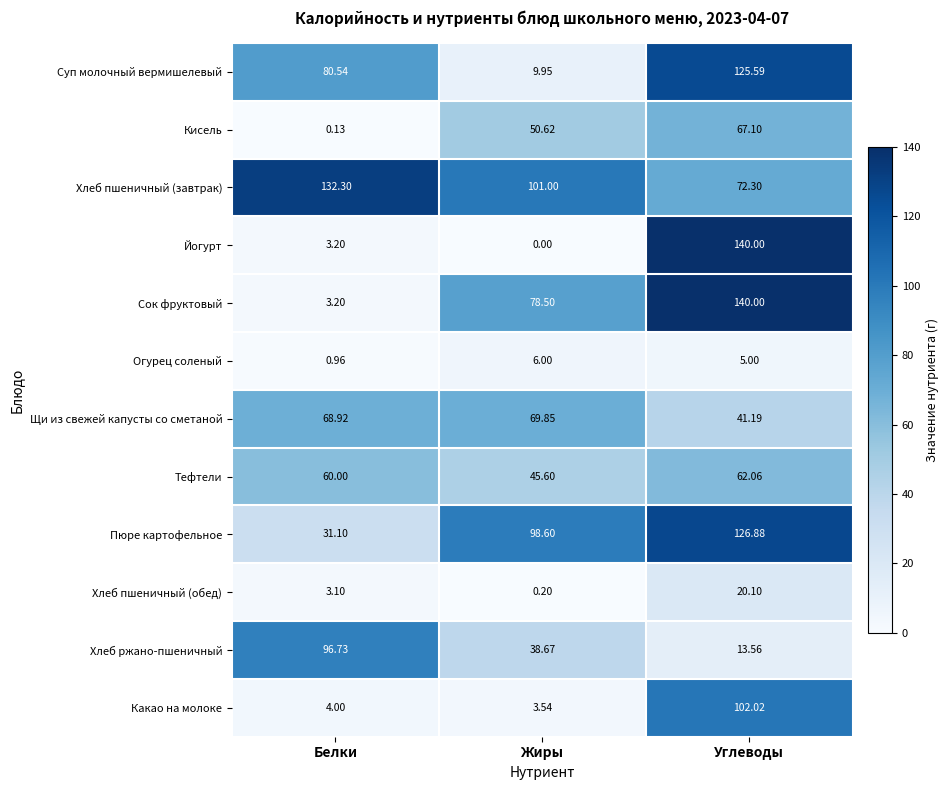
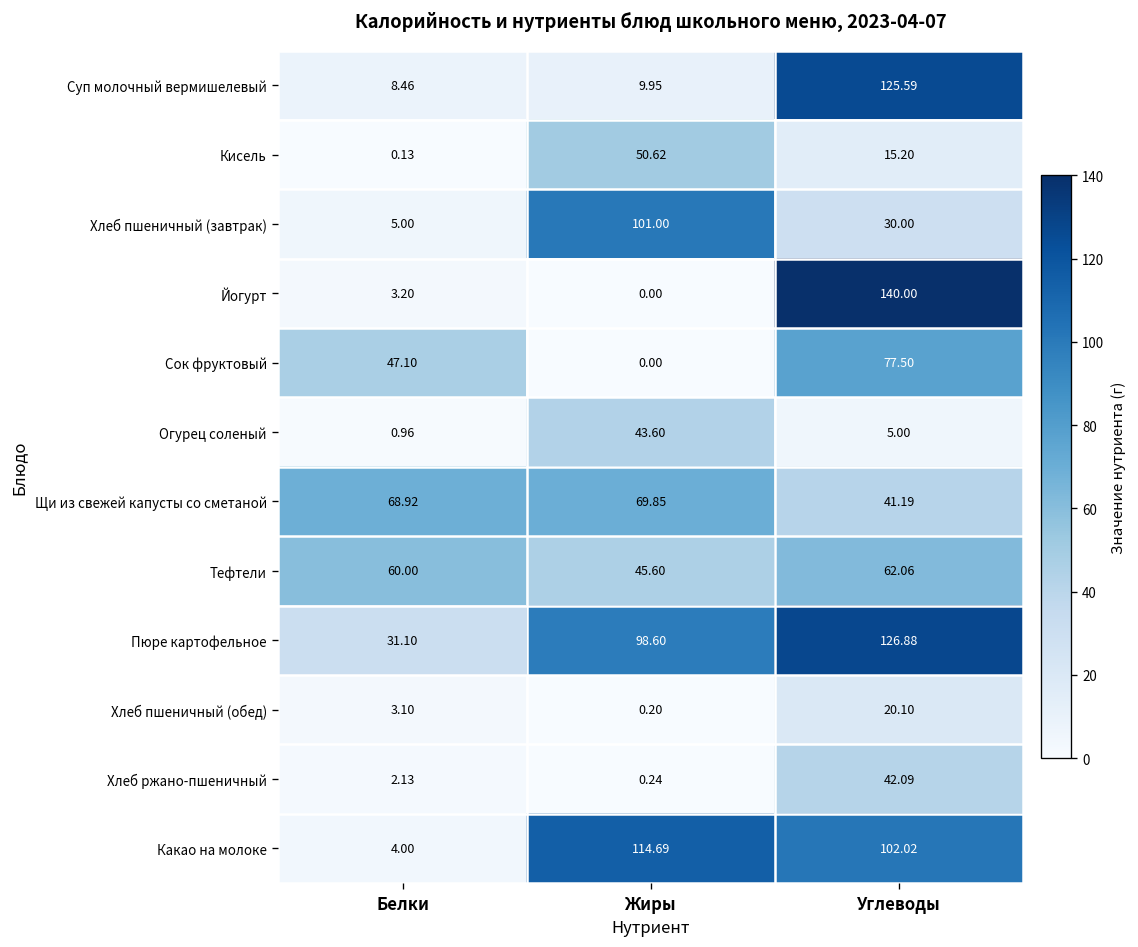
Суп молочный вермишелевый, Белки: 80.54 -> 8.46
Кисель, Углеводы: 67.10 -> 15.20
Хлеб пшеничный (завтрак), Белки: 132.30 -> 5.00
Хлеб пшеничный (завтрак), Углеводы: 72.30 -> 30.00
Сок фруктовый, Белки: 3.20 -> 47.10
Сок фруктовый, Жиры: 78.50 -> 0.00
Сок фруктовый, Углеводы: 140.00 -> 77.50
Огурец соленый, Жиры: 6.00 -> 43.60
Хлеб ржано-пшеничный, Белки: 96.73 -> 2.13
Хлеб ржано-пшеничный, Жиры: 38.67 -> 0.24
Хлеб ржано-пшеничный, Углеводы: 13.56 -> 42.09
Какао на молоке, Жиры: 3.54 -> 114.69
